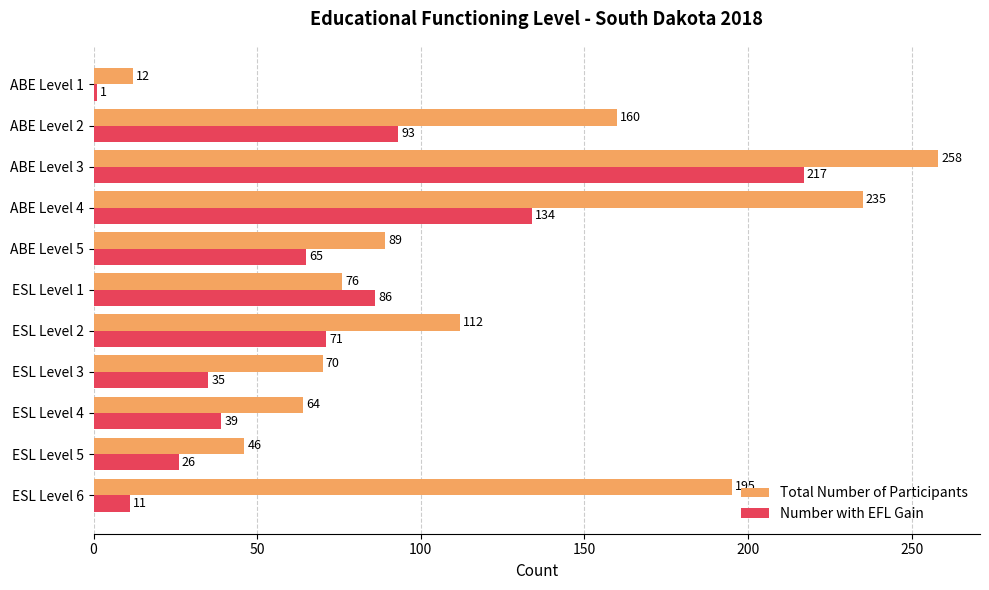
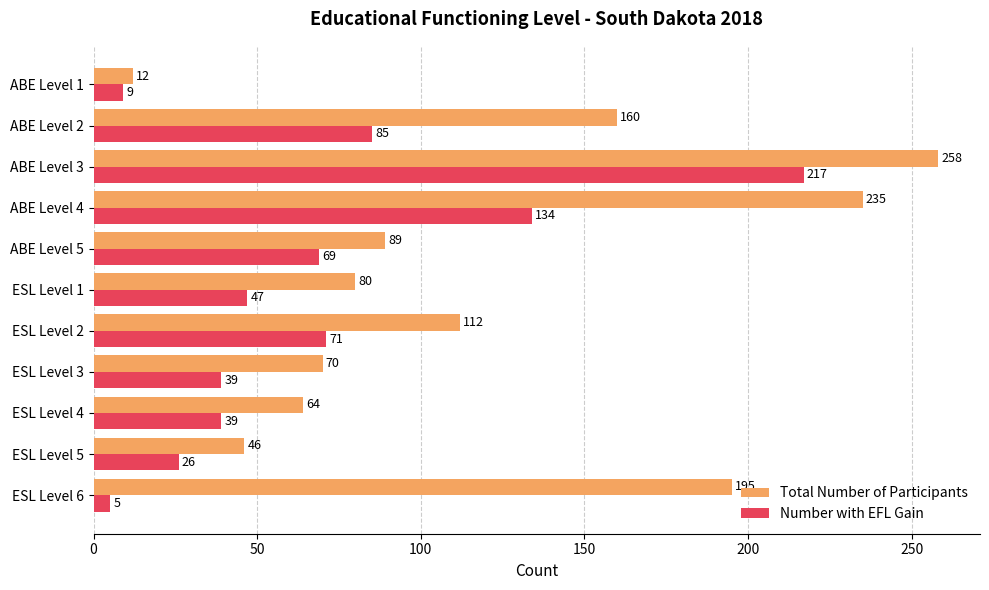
Number with EFL Gain, ABE Level 1: 1 -> 9
Number with EFL Gain, ABE Level 2: 93 -> 85
Number with EFL Gain, ABE Level 5: 65 -> 69
Total Number of Participants, ESL Level 1: 76 -> 80
Number with EFL Gain, ESL Level 1: 86 -> 47
Number with EFL Gain, ESL Level 3: 35 -> 39
Number with EFL Gain, ESL Level 6: 11 -> 5
